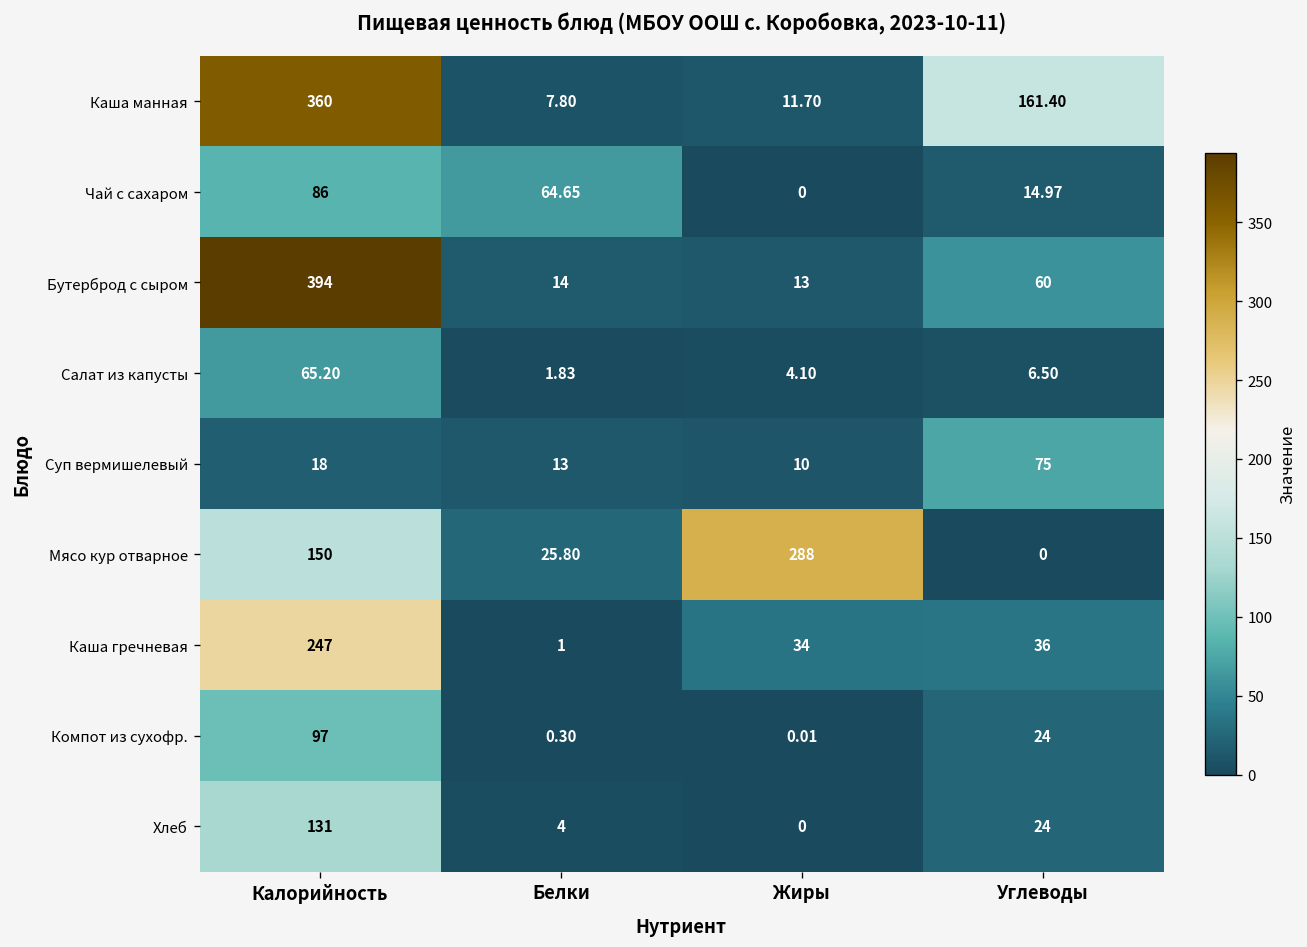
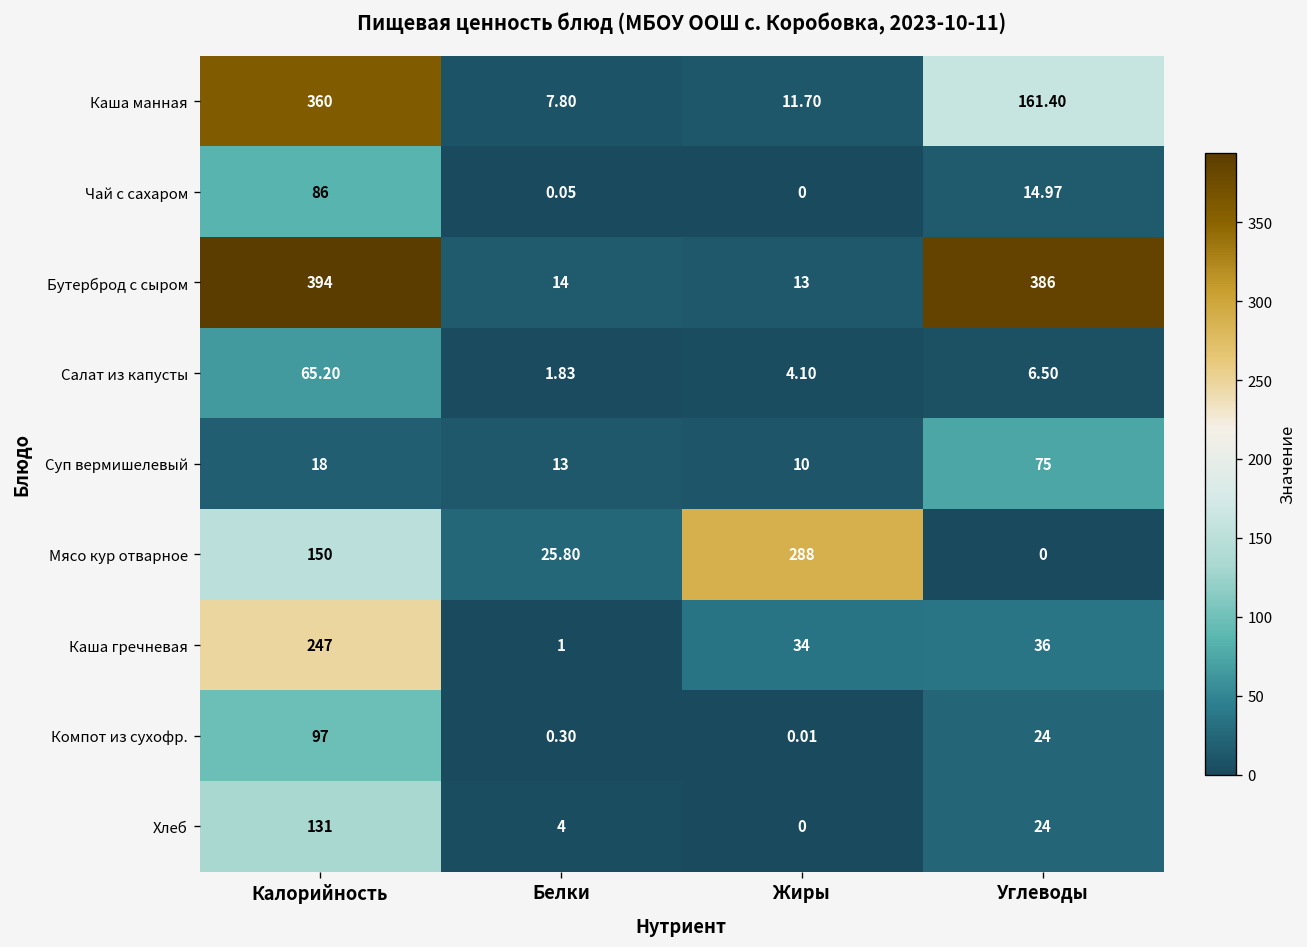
Чай с сахаром, Белки: 64.65 -> 0.05
Бутерброд с сыром, Углеводы: 60 -> 386
